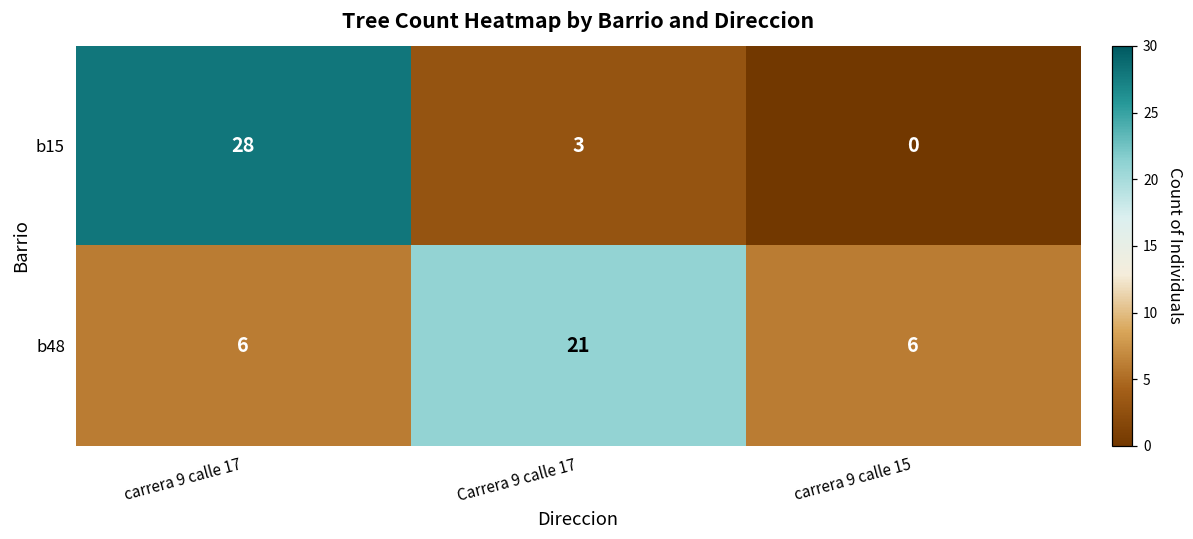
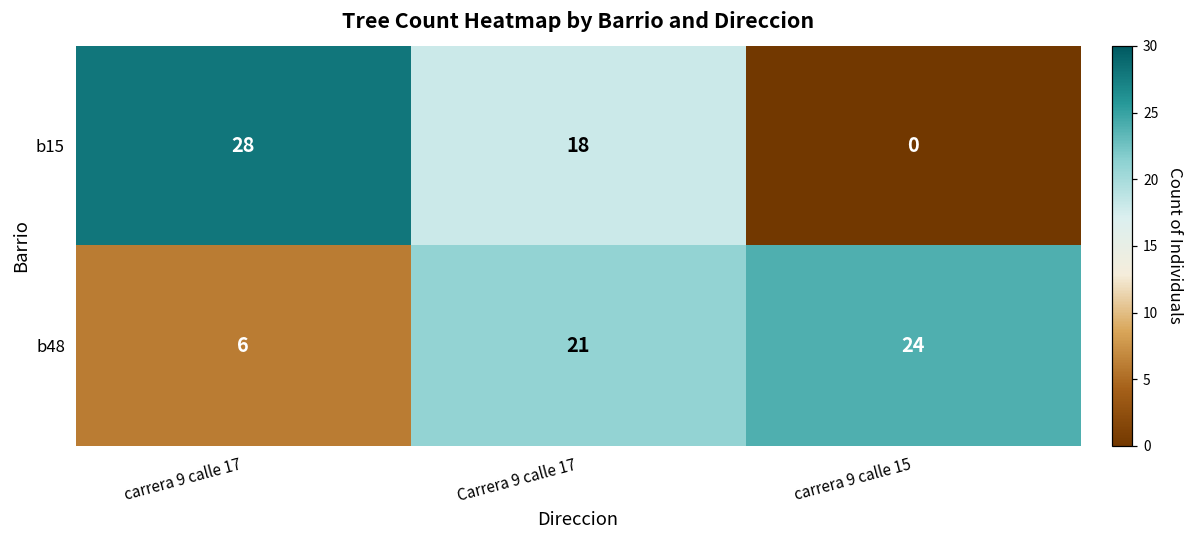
b15, Carrera 9 calle 17: 3 -> 18
b48, carrera 9 calle 15: 6 -> 24
